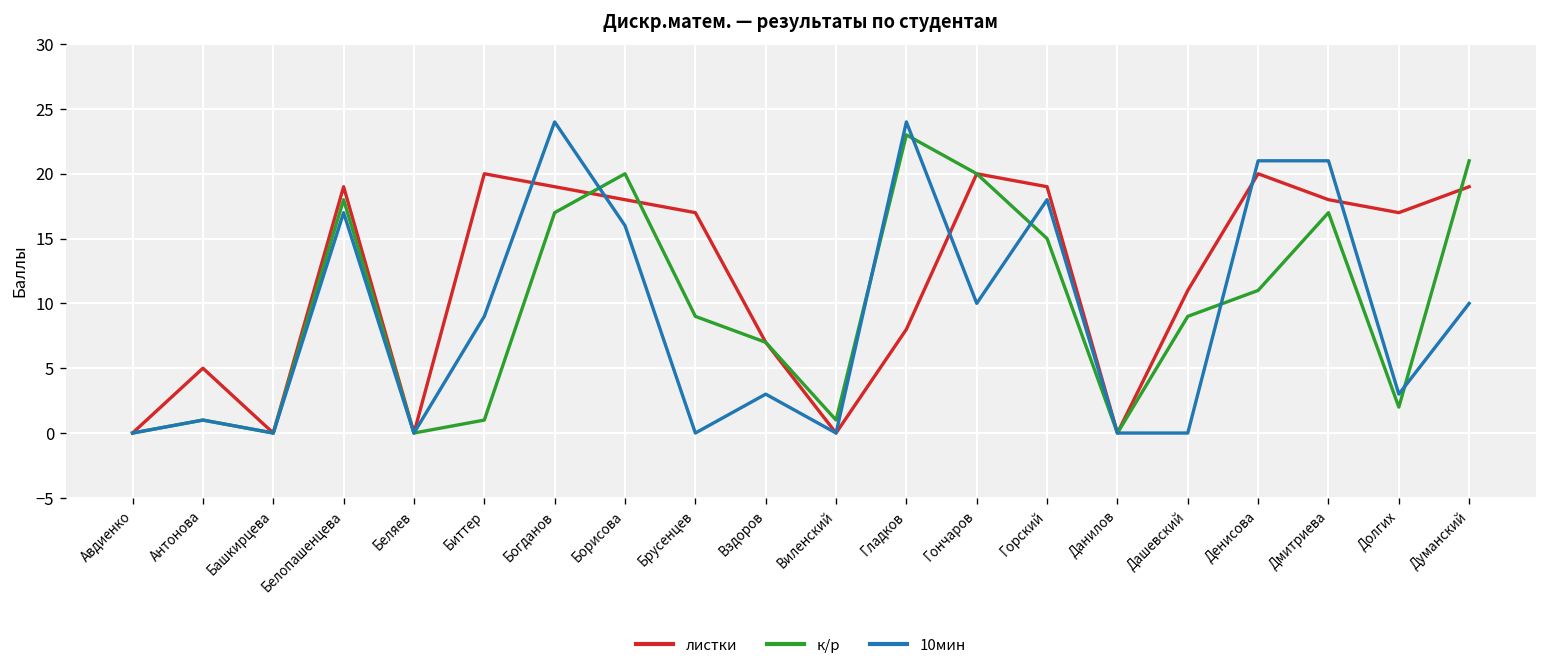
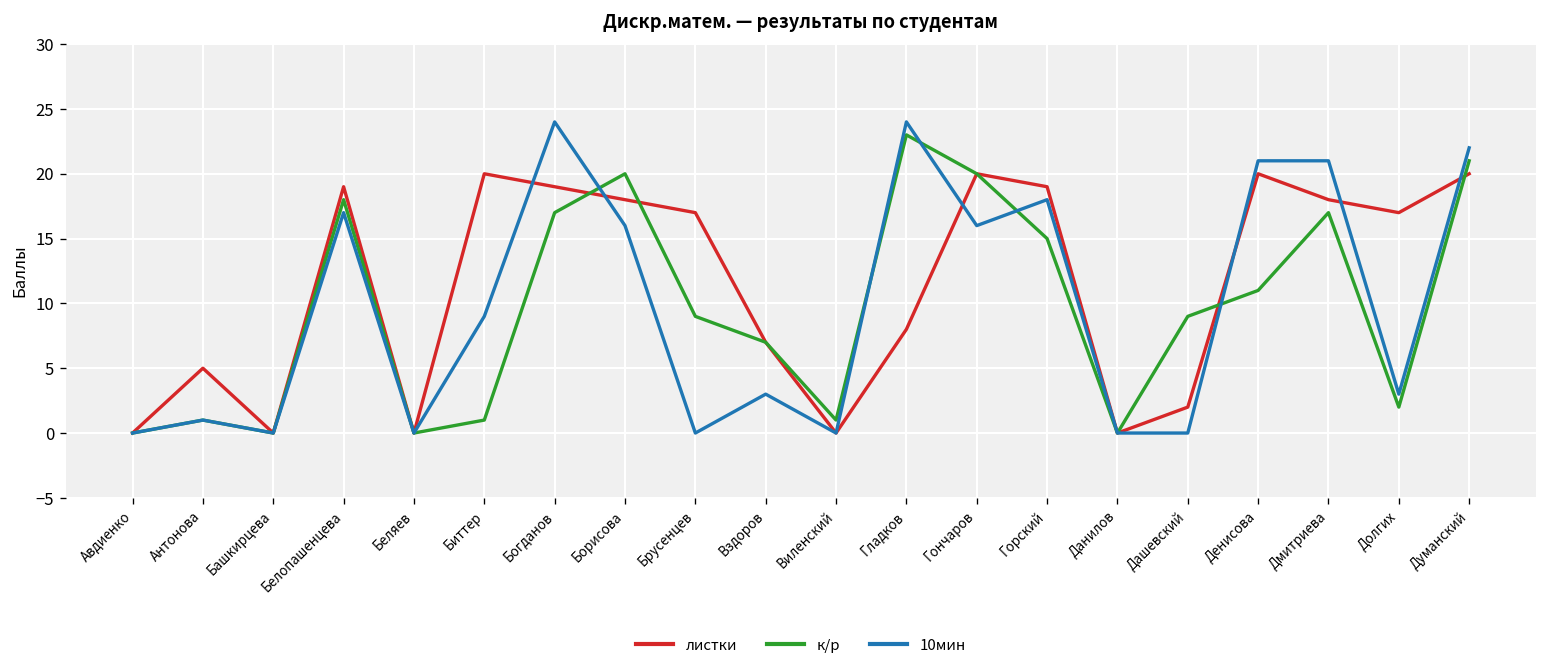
10мин, Гончаров: 10 -> 16
листки, Дашевский: 11 -> 2
листки, Думанский: 19 -> 20
10мин, Думанский: 10 -> 22
